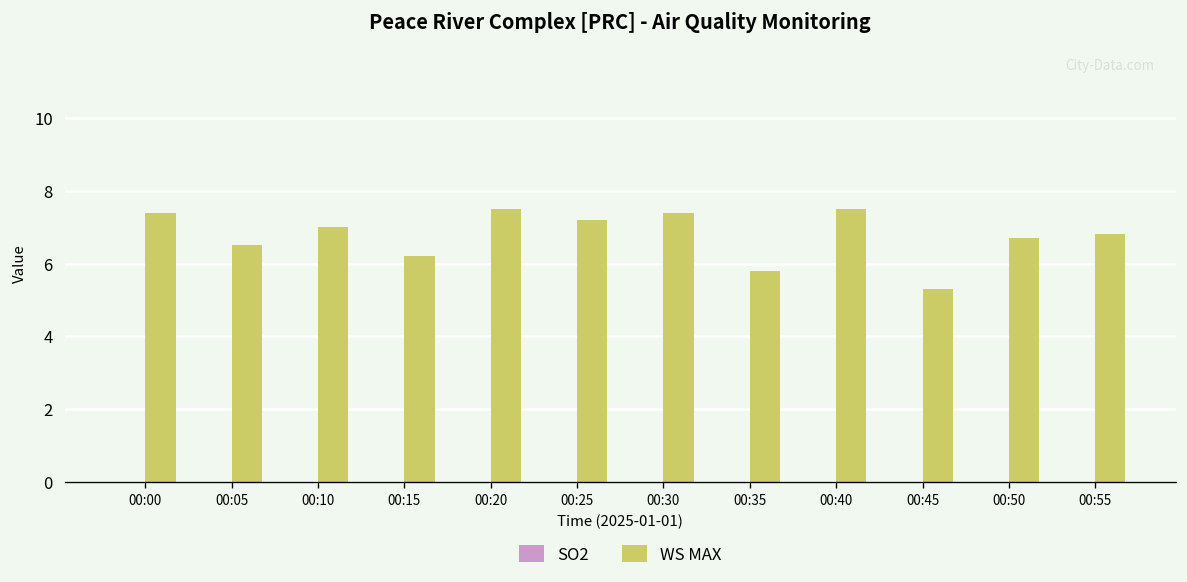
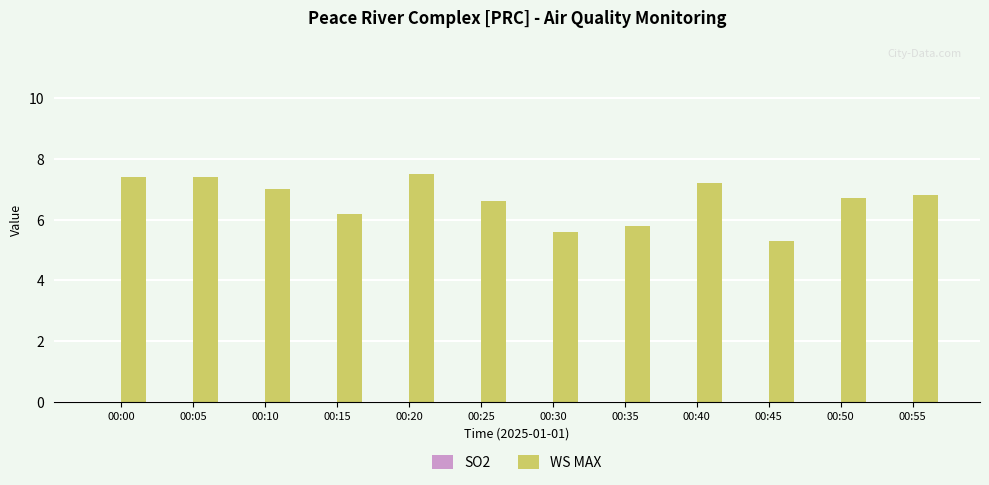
WS MAX, 00:05: 6.5 -> 7.4
WS MAX, 00:25: 7.2 -> 6.6
WS MAX, 00:30: 7.4 -> 5.6
WS MAX, 00:40: 7.5 -> 7.2
